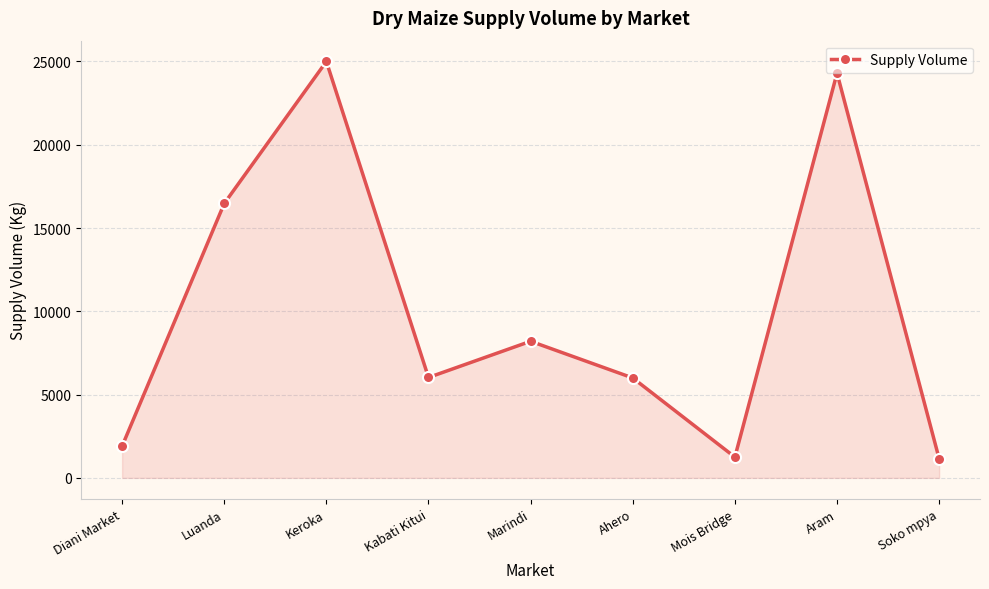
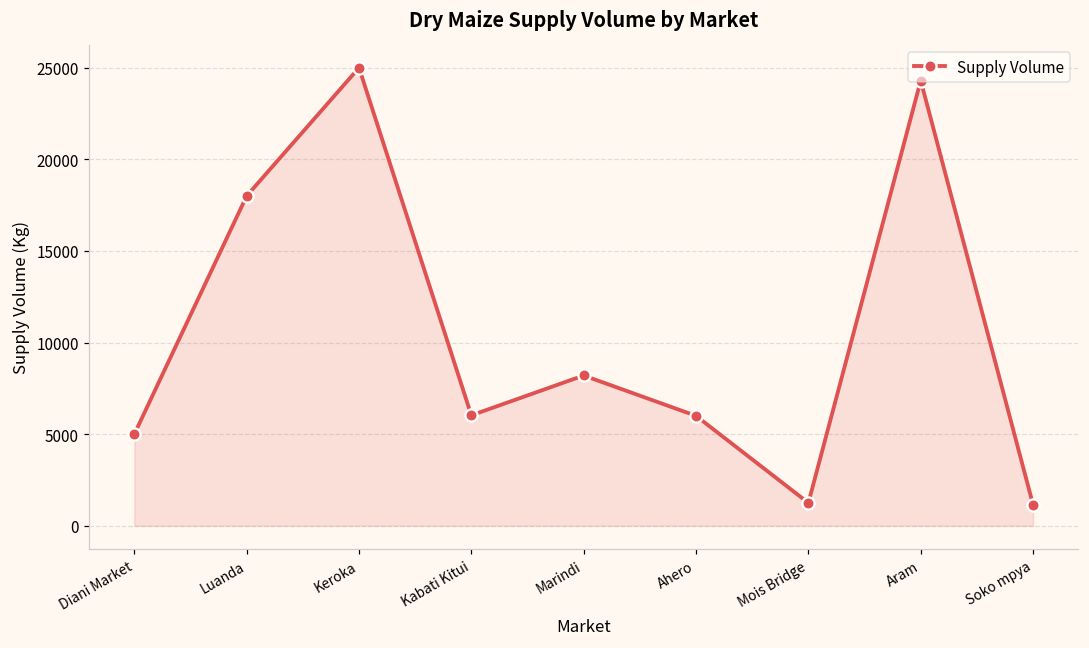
Diani Market: 1900 -> 5000
Luanda: 16500 -> 18000
